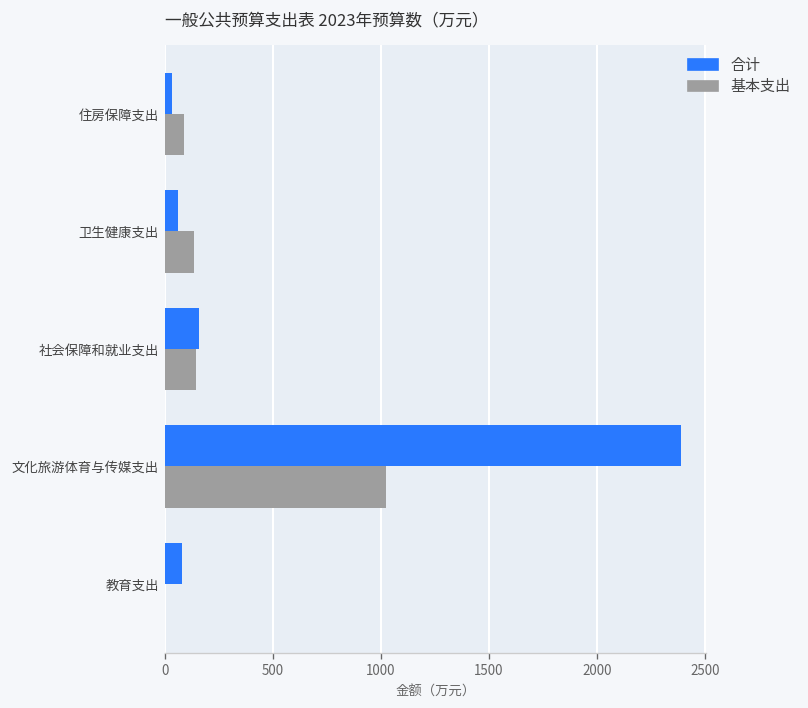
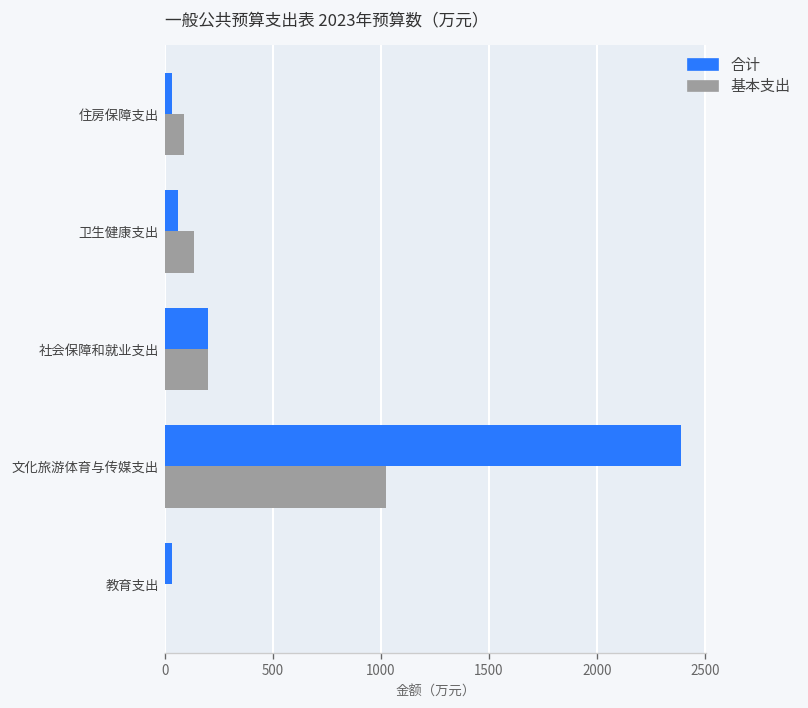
合计, 社会保障和就业支出: 160 -> 200
基本支出, 社会保障和就业支出: 140 -> 200
合计, 教育支出: 80 -> 30
